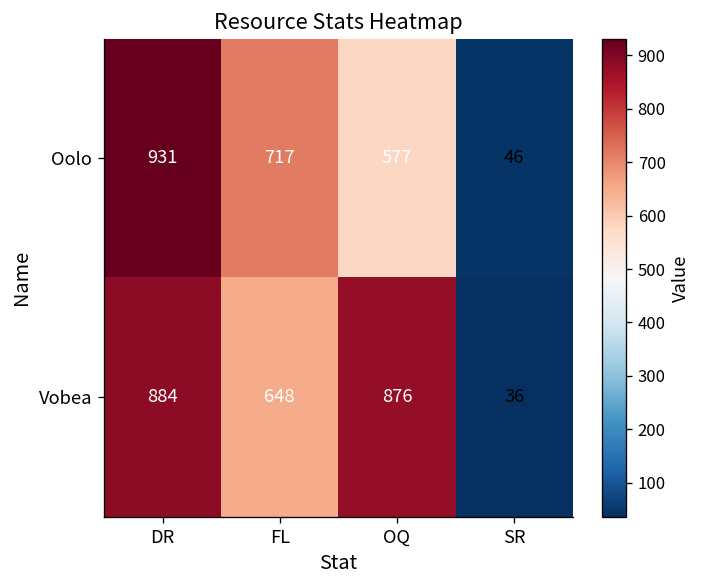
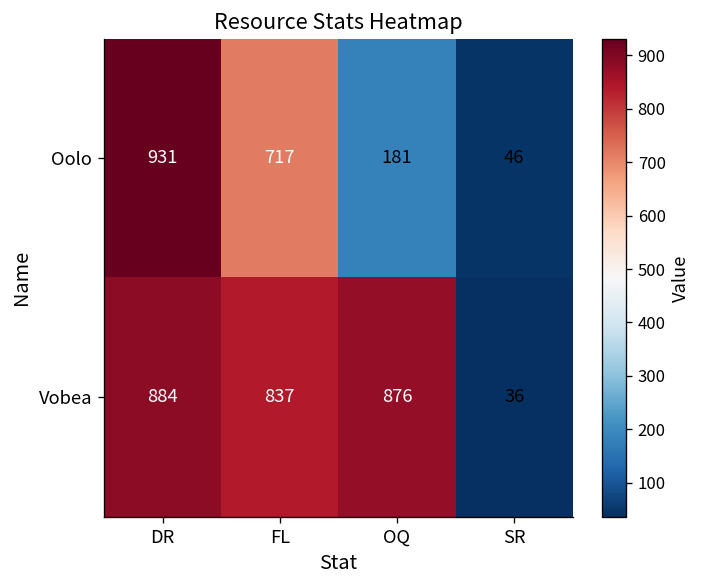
Oolo, OQ: 577 -> 181
Vobea, FL: 648 -> 837
